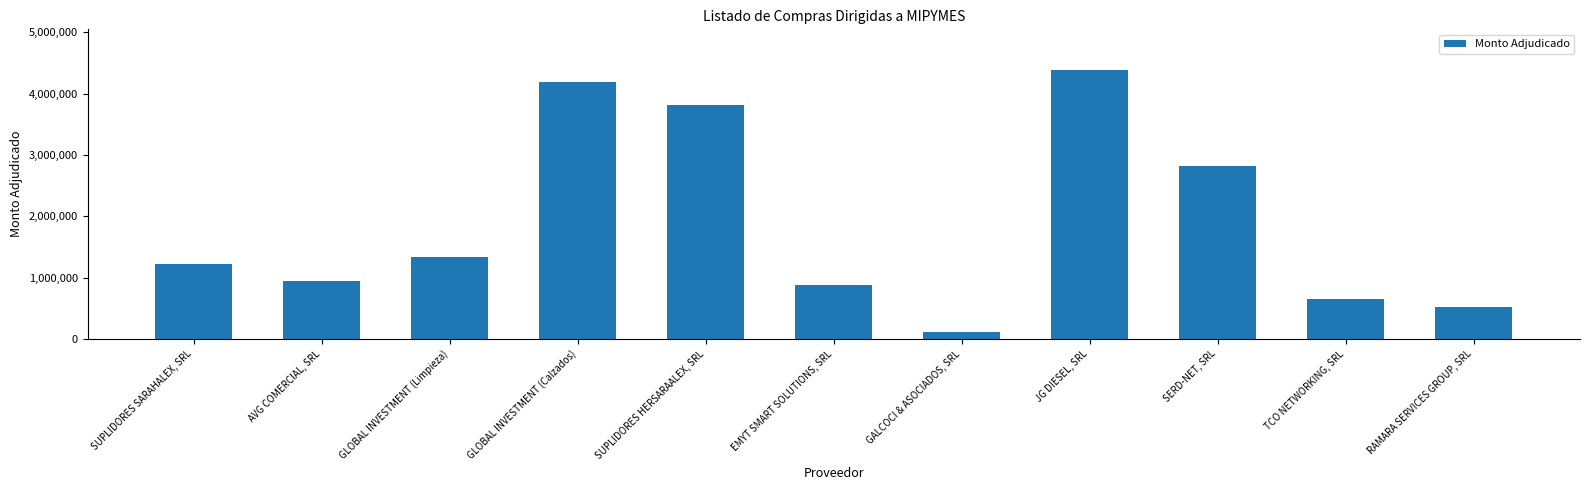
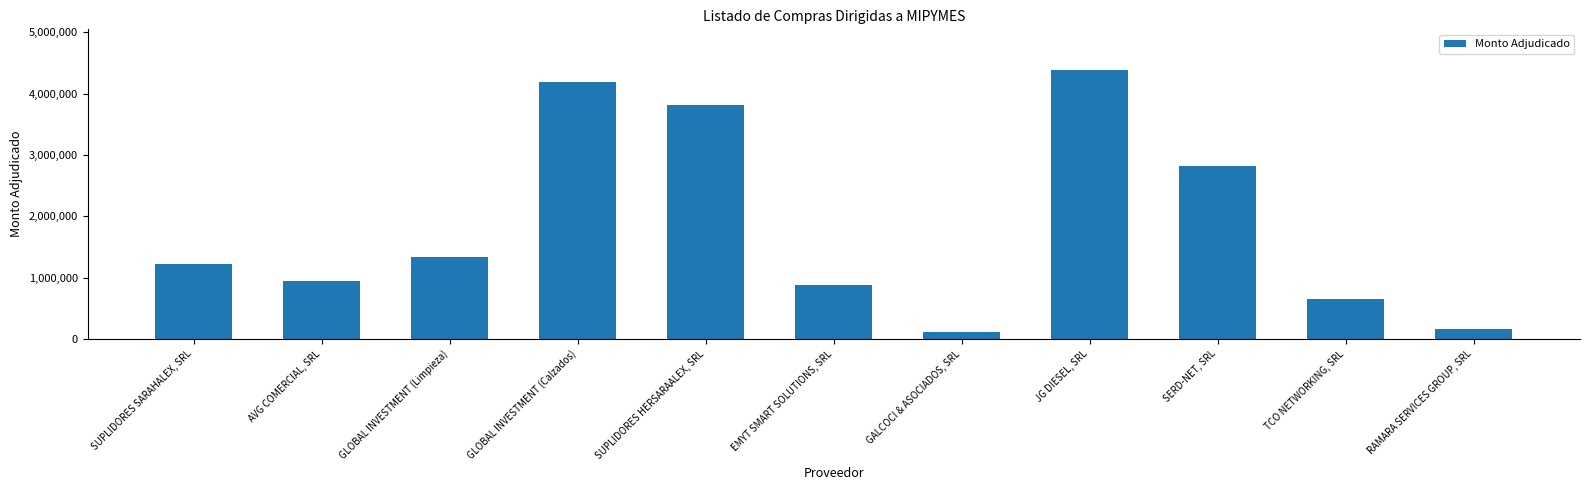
RAMARA SERVICES GROUP, SRL: 500,000 -> 200,000
